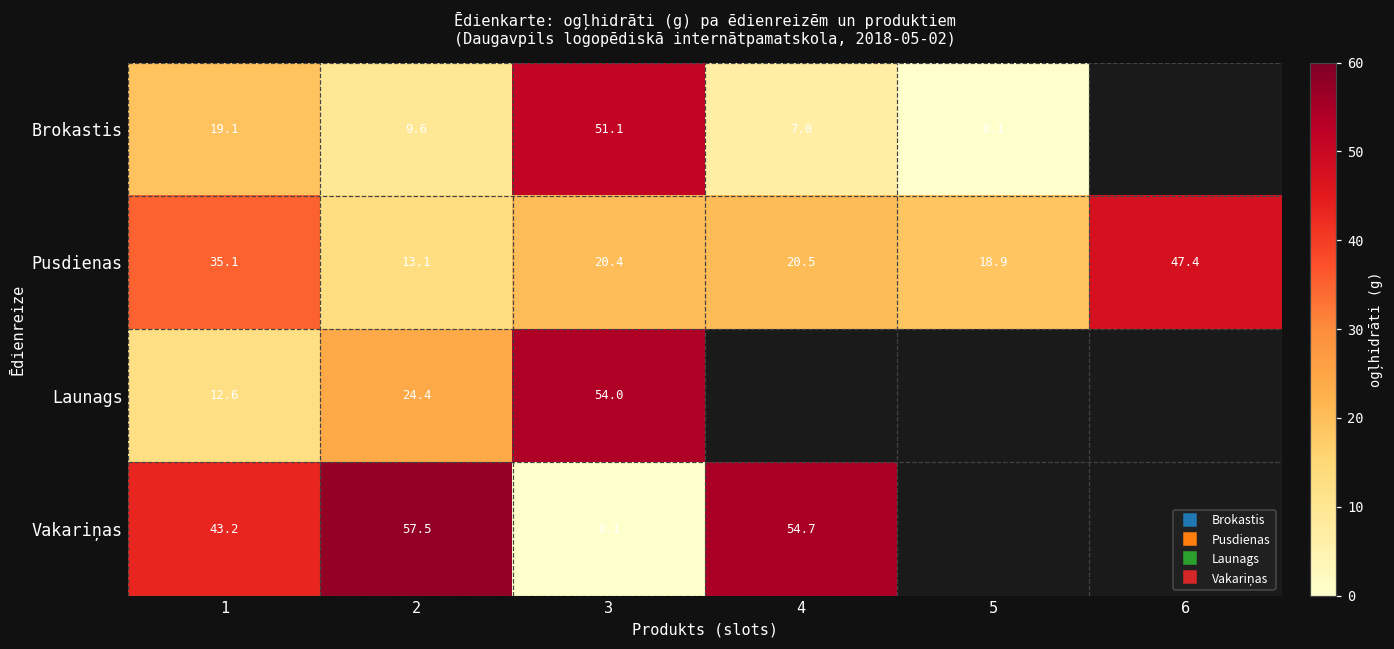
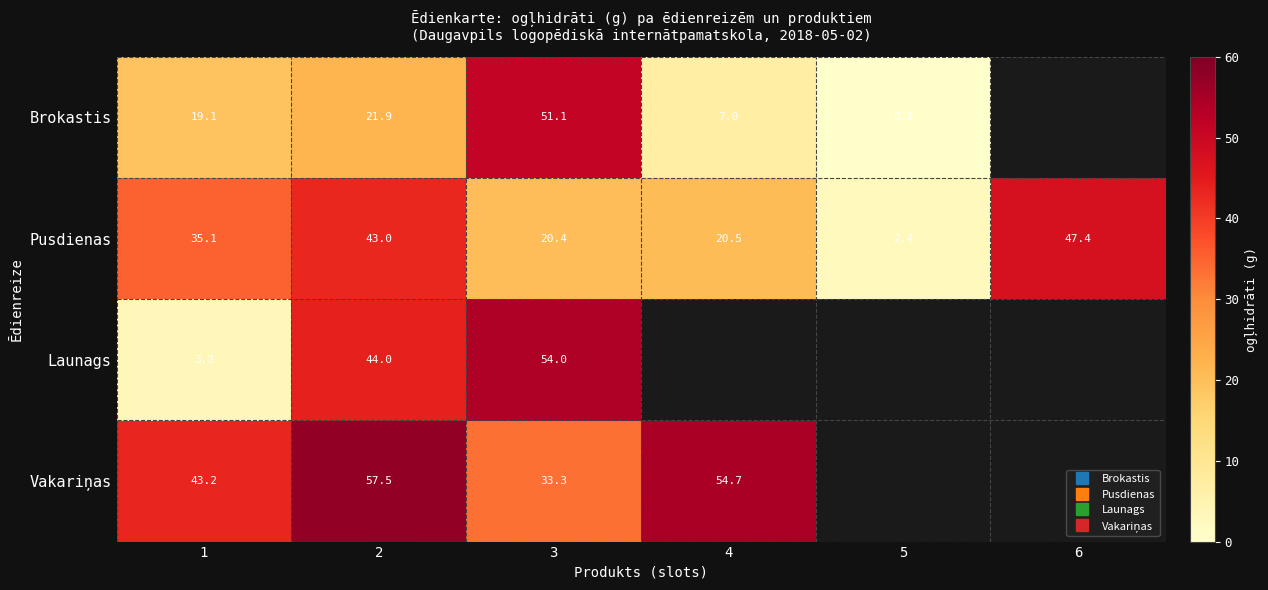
Brokastis, 2: 9.6 -> 21.9
Pusdienas, 2: 13.1 -> 43.0
Pusdienas, 5: 18.9 -> 2.4
Launags, 1: 12.6 -> 3.2
Launags, 2: 24.4 -> 44.0
Vakariņas, 3: 0.1 -> 33.3
